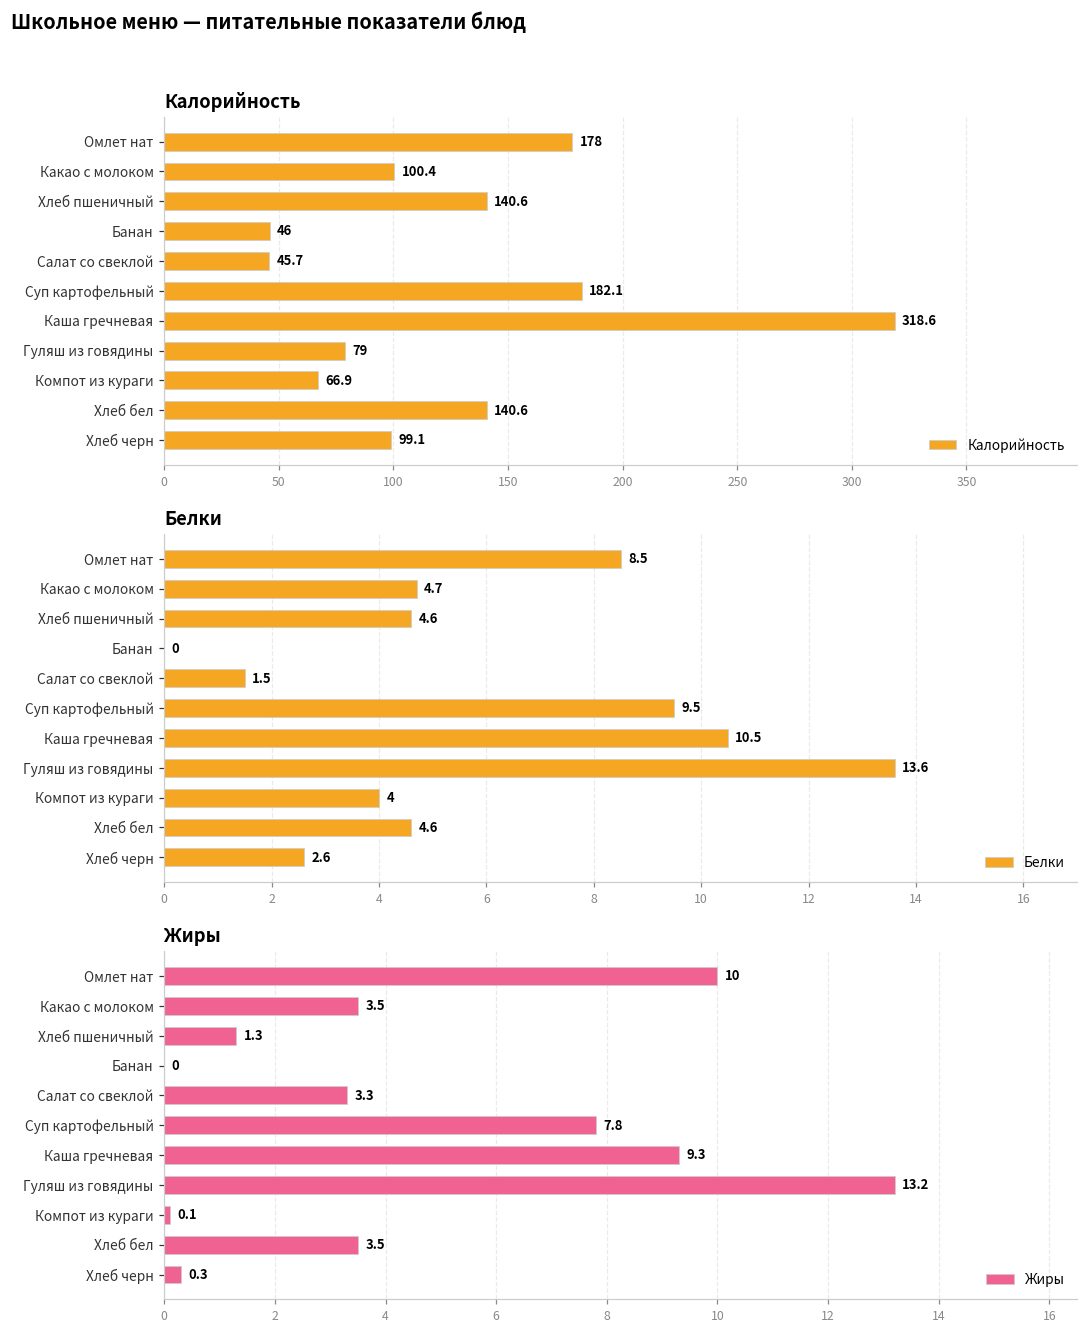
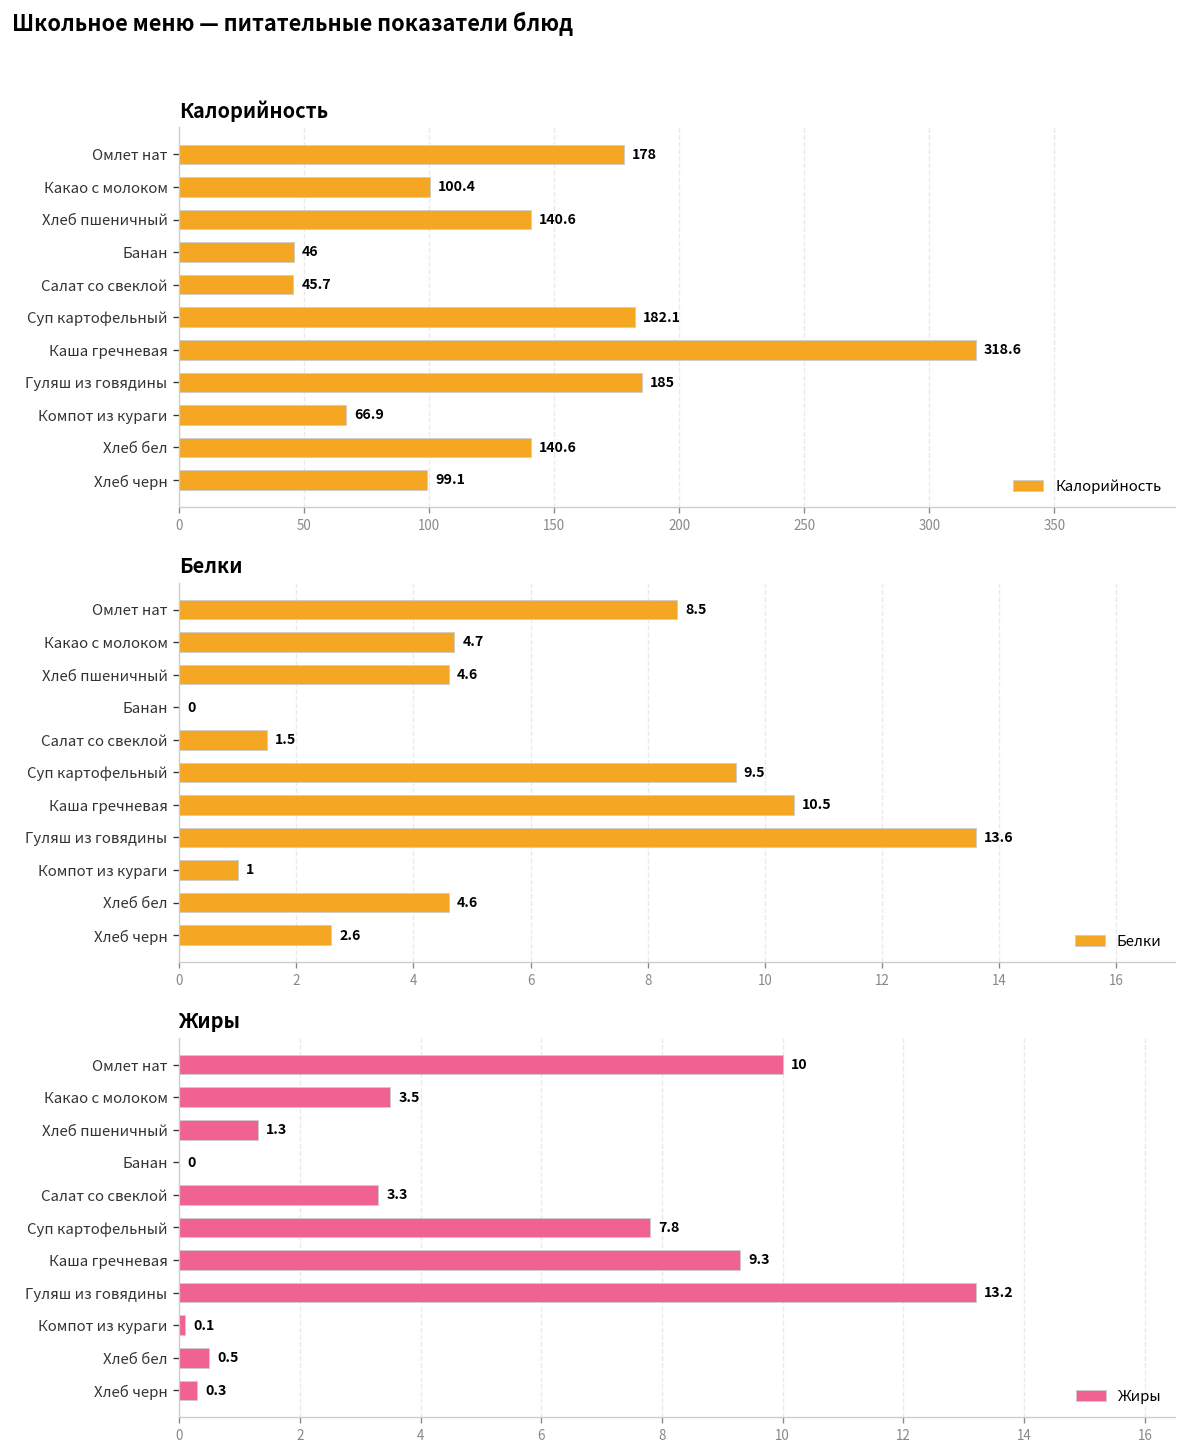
Калорийность, Гуляш из говядины: 79 -> 185
Белки, Компот из кураги: 4 -> 1
Жиры, Хлеб бел: 3.5 -> 0.5
